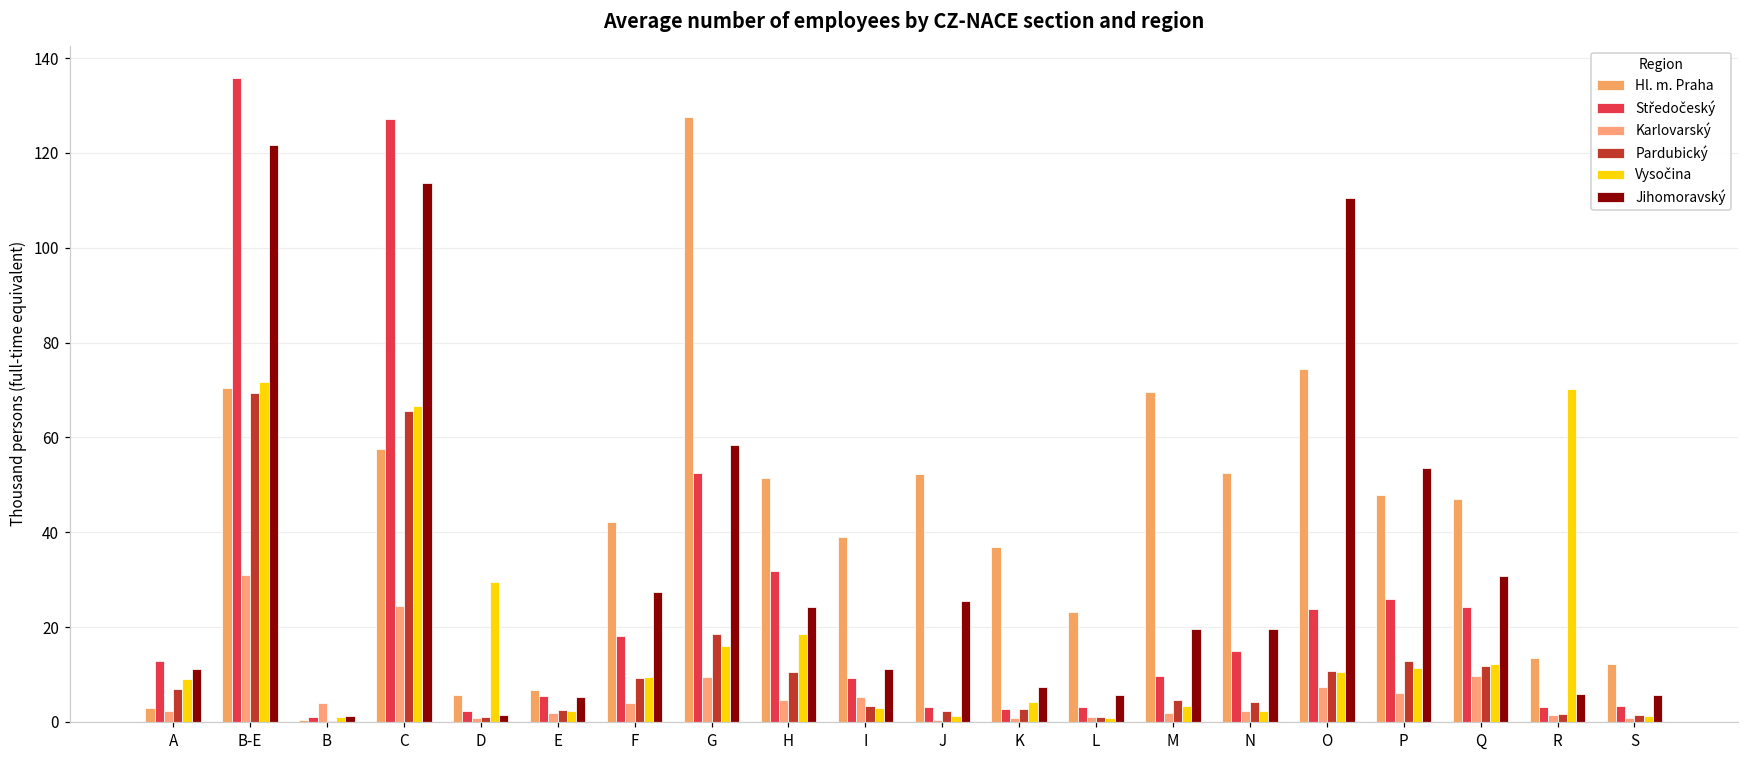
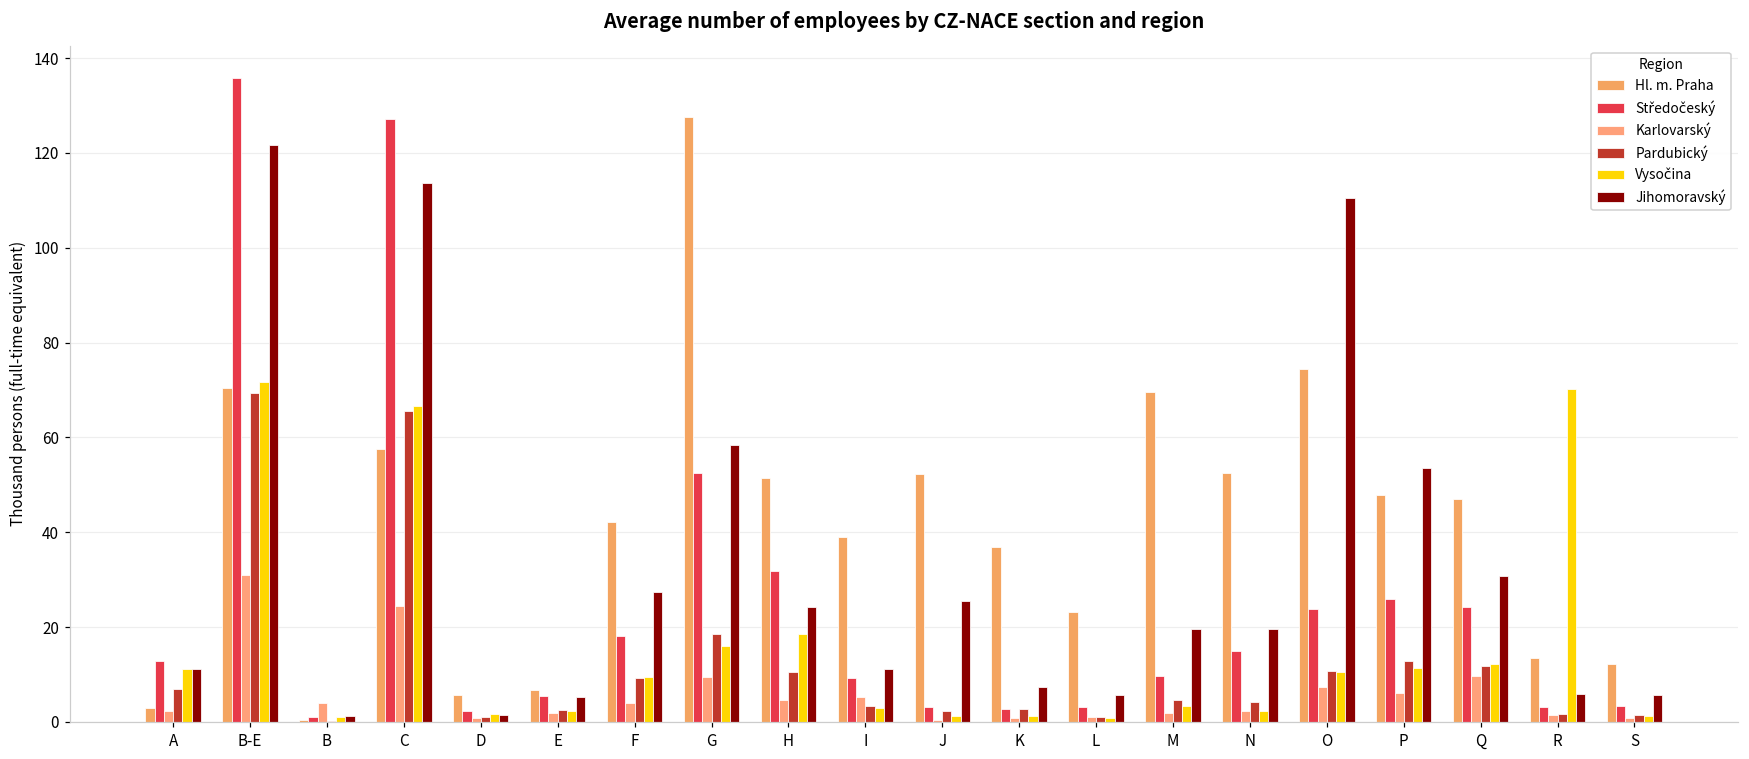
Vysočina, A: 9 -> 11
Vysočina, D: 30 -> 2
Vysočina, K: 4 -> 1
